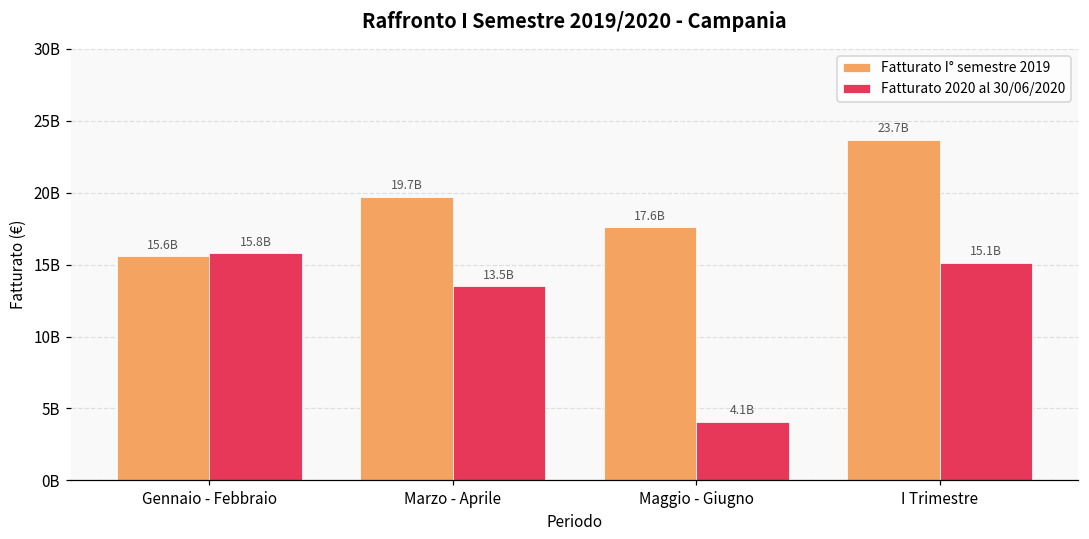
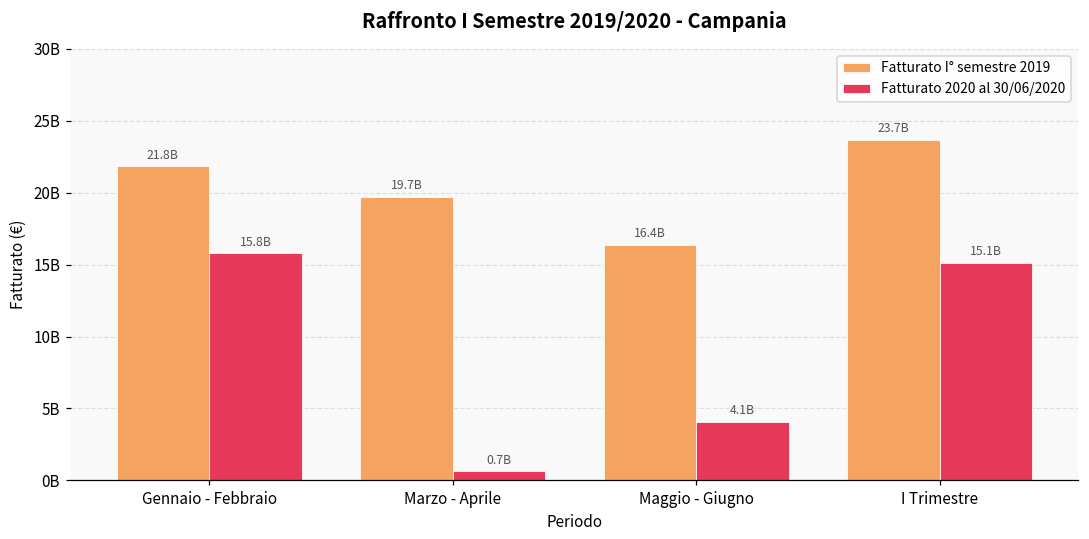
Fatturato I° semestre 2019, Gennaio - Febbraio: 15.6B -> 21.8B
Fatturato 2020 al 30/06/2020, Marzo - Aprile: 13.5B -> 0.7B
Fatturato I° semestre 2019, Maggio - Giugno: 17.6B -> 16.4B
